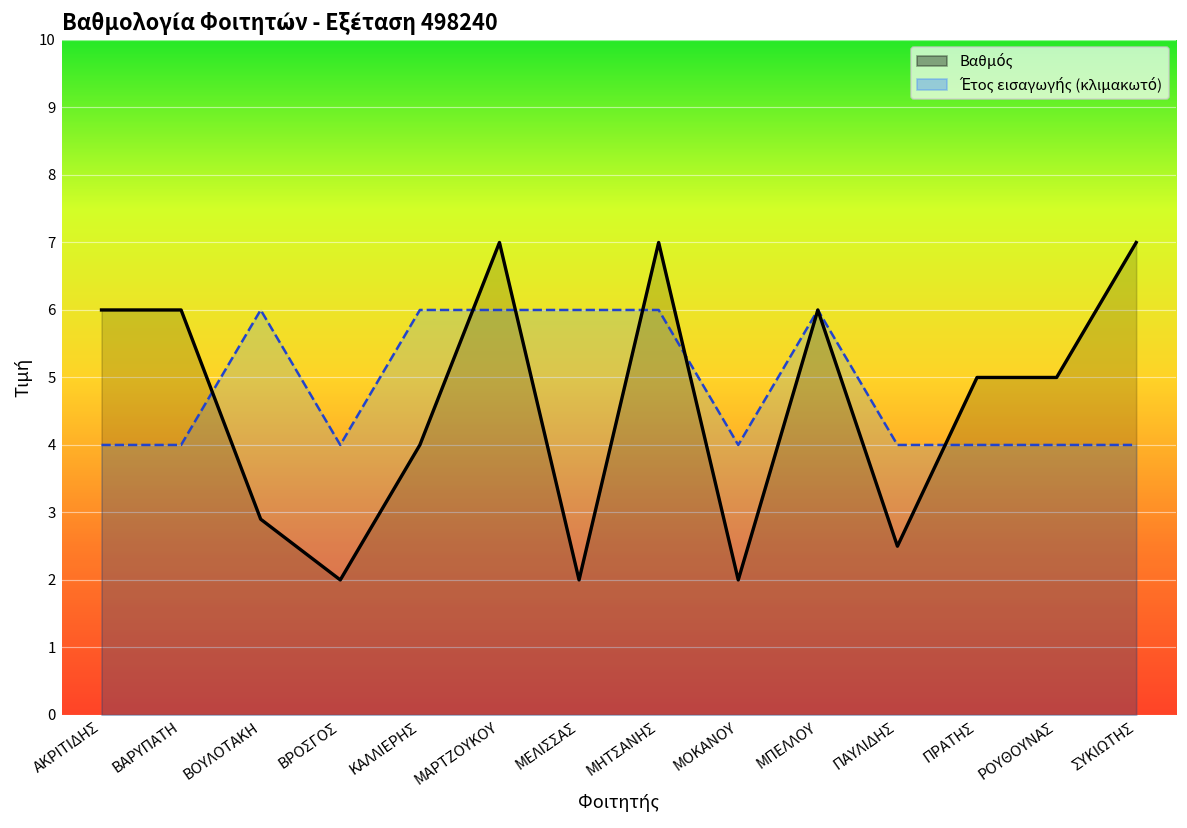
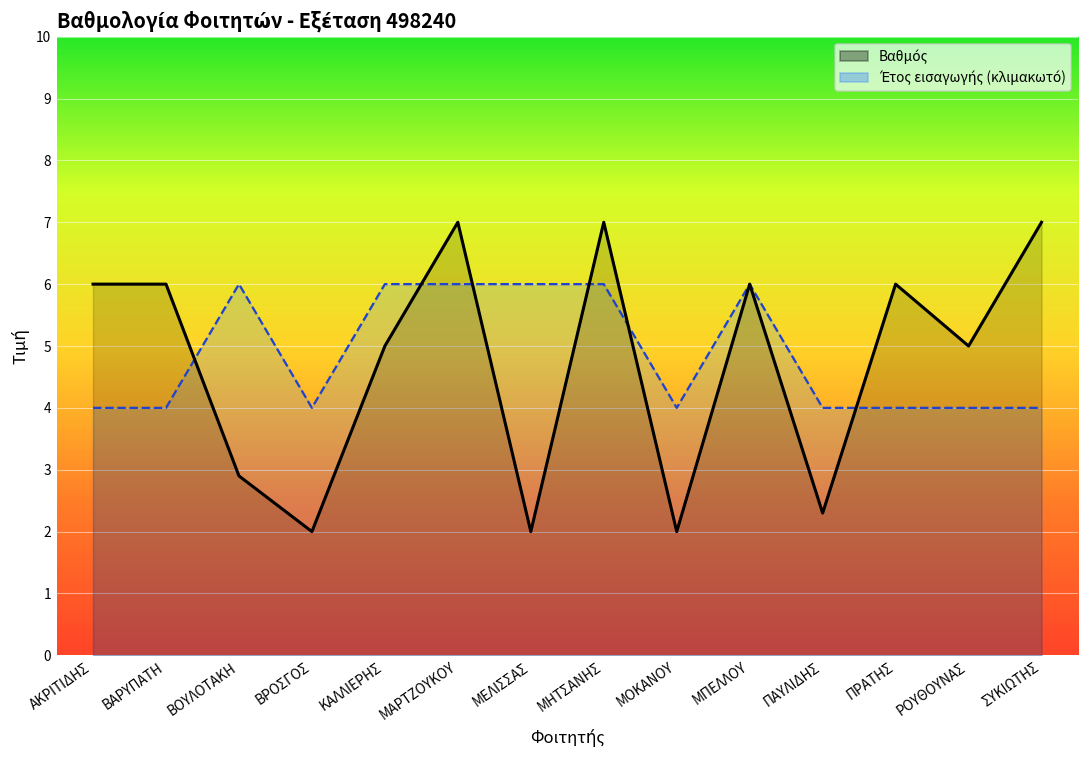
Βαθμός, ΚΑΛΛΙΕΡΗΣ: 4 -> 5
Βαθμός, ΠΑΥΛΙΔΗΣ: 2.5 -> 2.3
Βαθμός, ΠΡΑΤΗΣ: 5 -> 6
